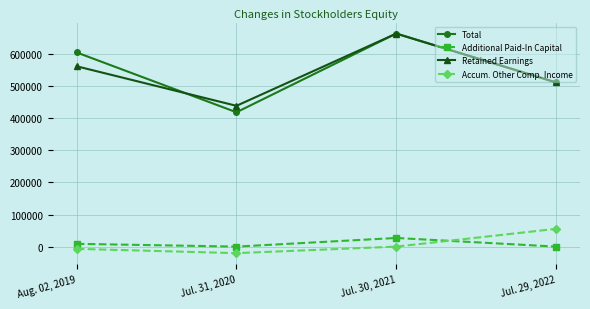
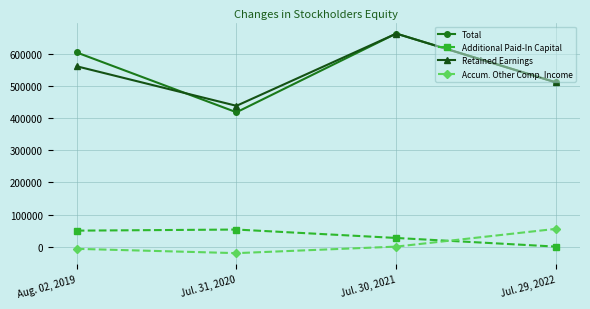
Additional Paid-In Capital, Aug. 02, 2019: 10000 -> 50000
Additional Paid-In Capital, Jul. 31, 2020: 0 -> 50000
